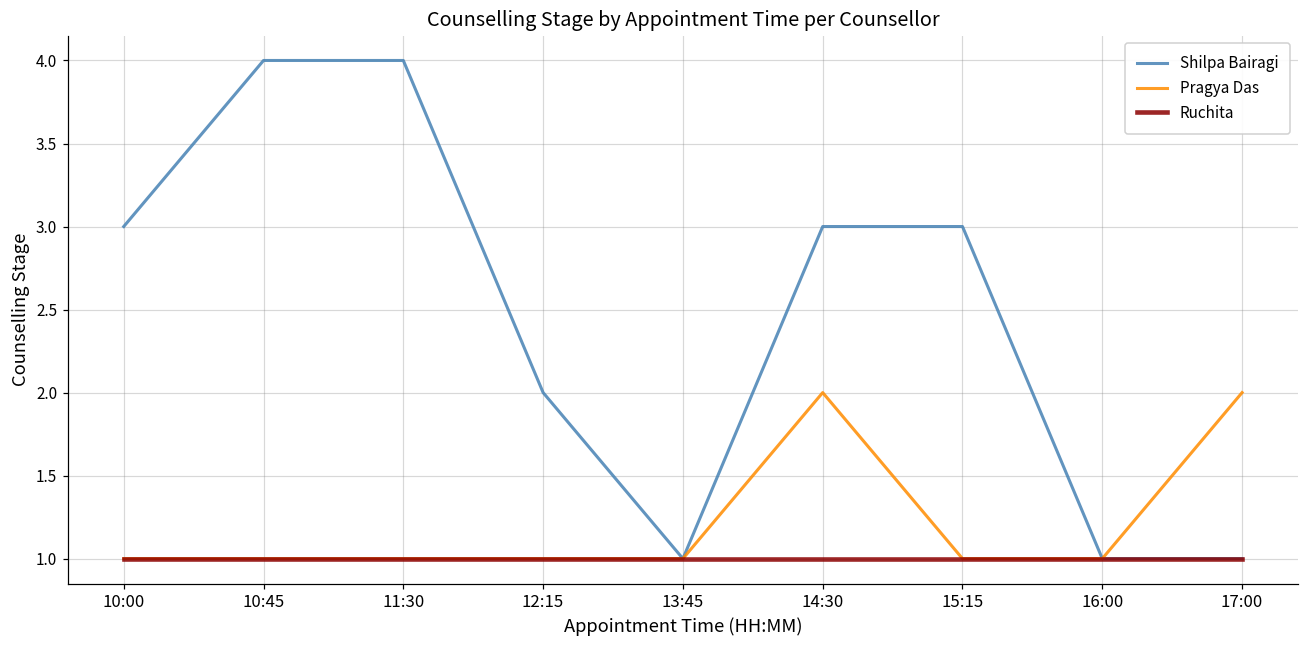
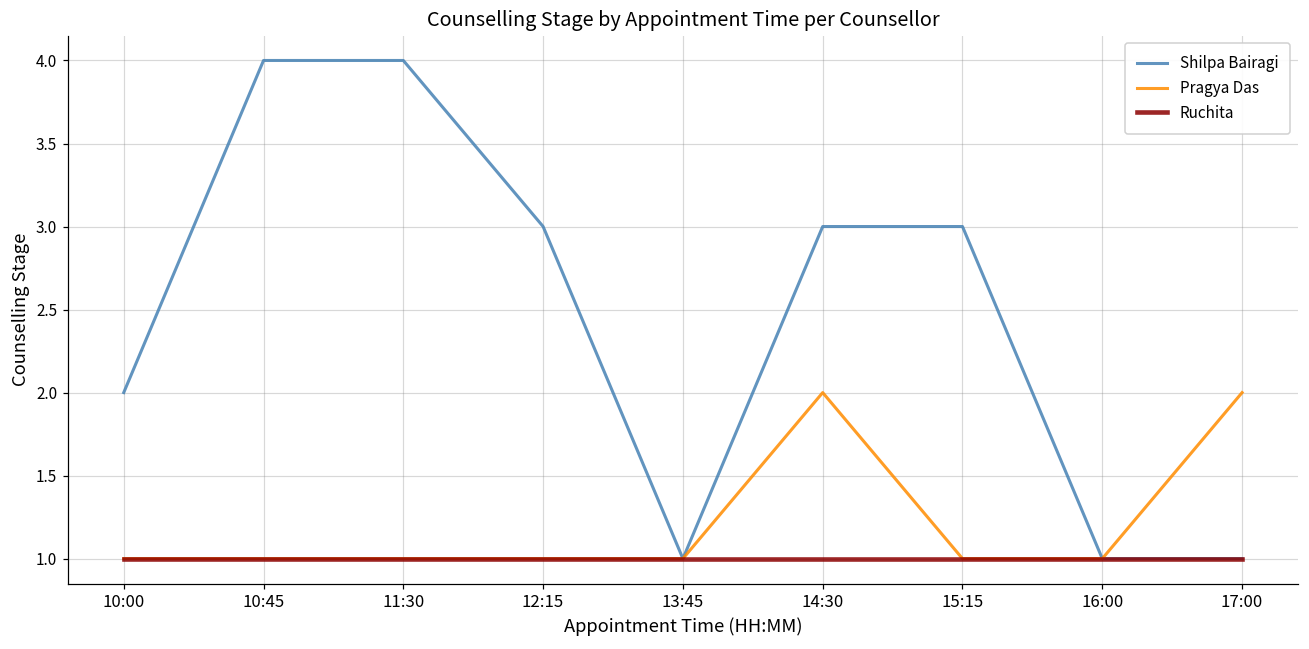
Shilpa Bairagi, 10:00: 3 -> 2
Shilpa Bairagi, 12:15: 2 -> 3
